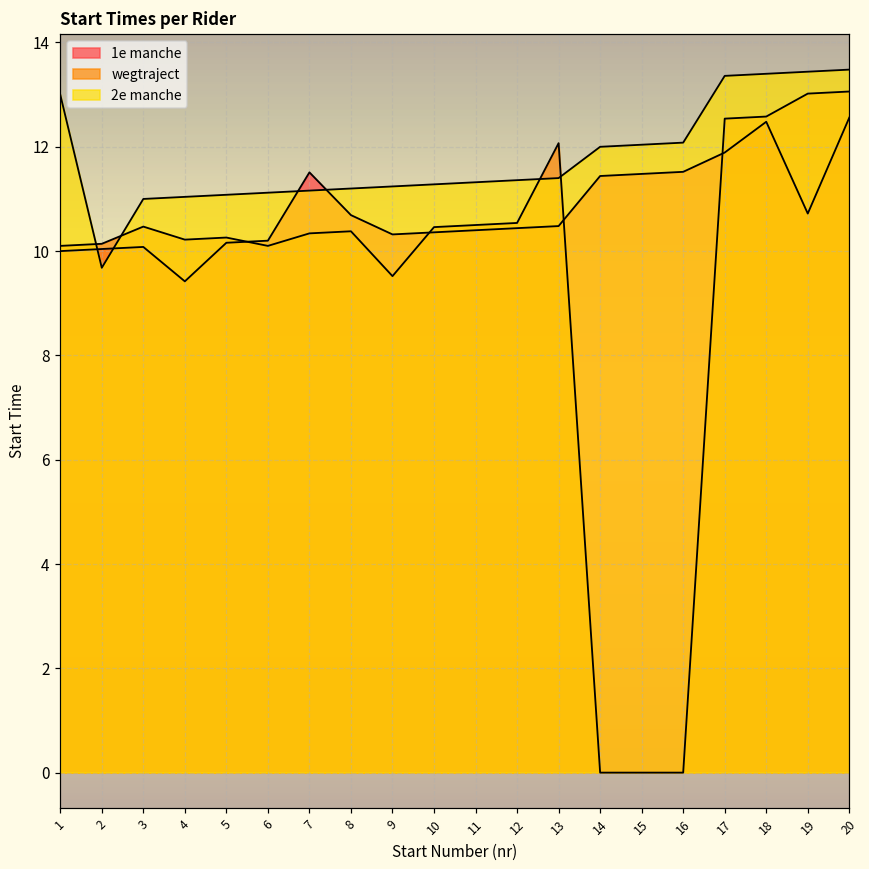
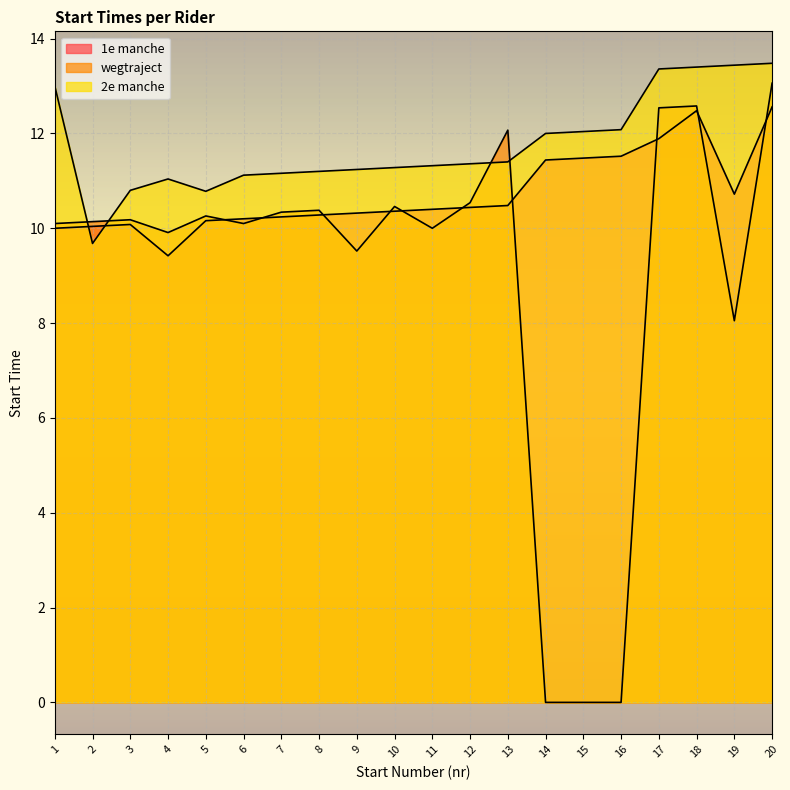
wegtraject, 3: 10.5 -> 10.2
2e manche, 3: 11.0 -> 10.8
wegtraject, 4: 10.2 -> 9.9
2e manche, 5: 11.1 -> 10.8
1e manche, 7: 11.5 -> 10.2
1e manche, 8: 10.7 -> 10.3
wegtraject, 11: 10.5 -> 10.0
wegtraject, 19: 13.0 -> 8.1
